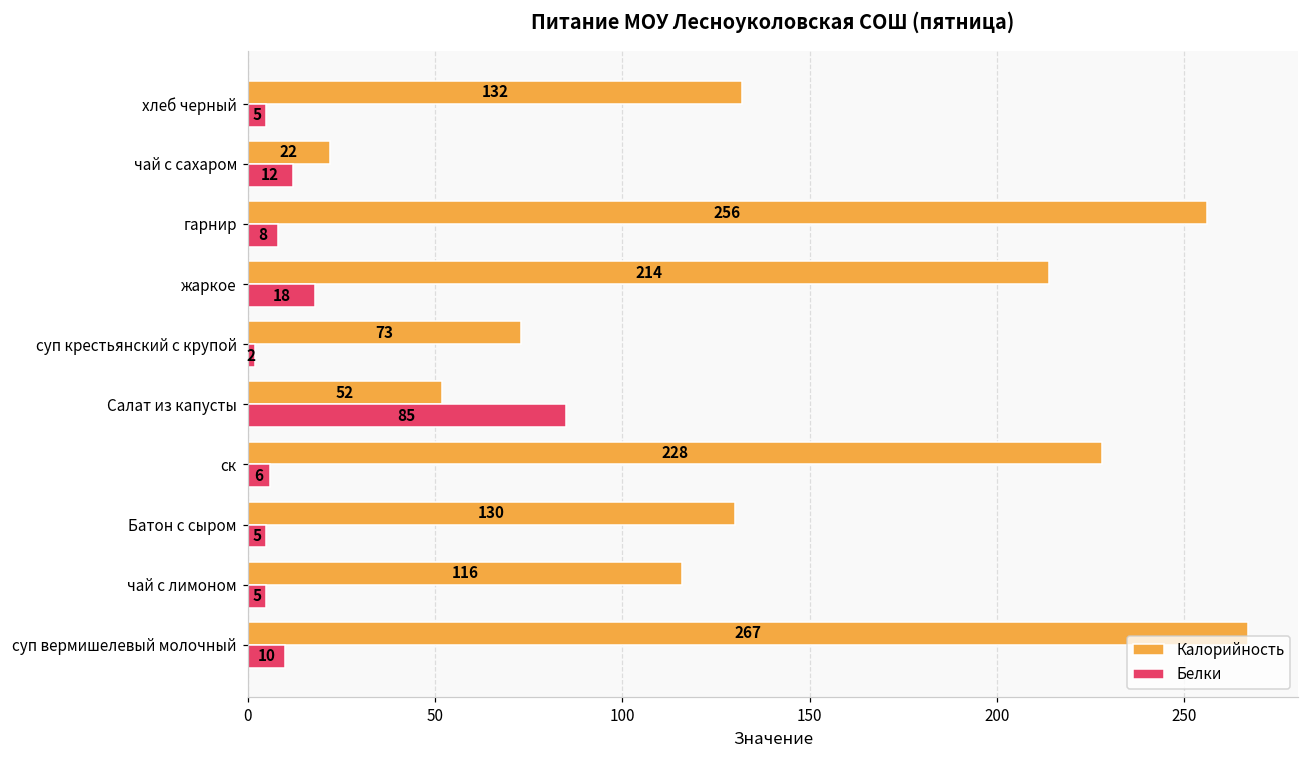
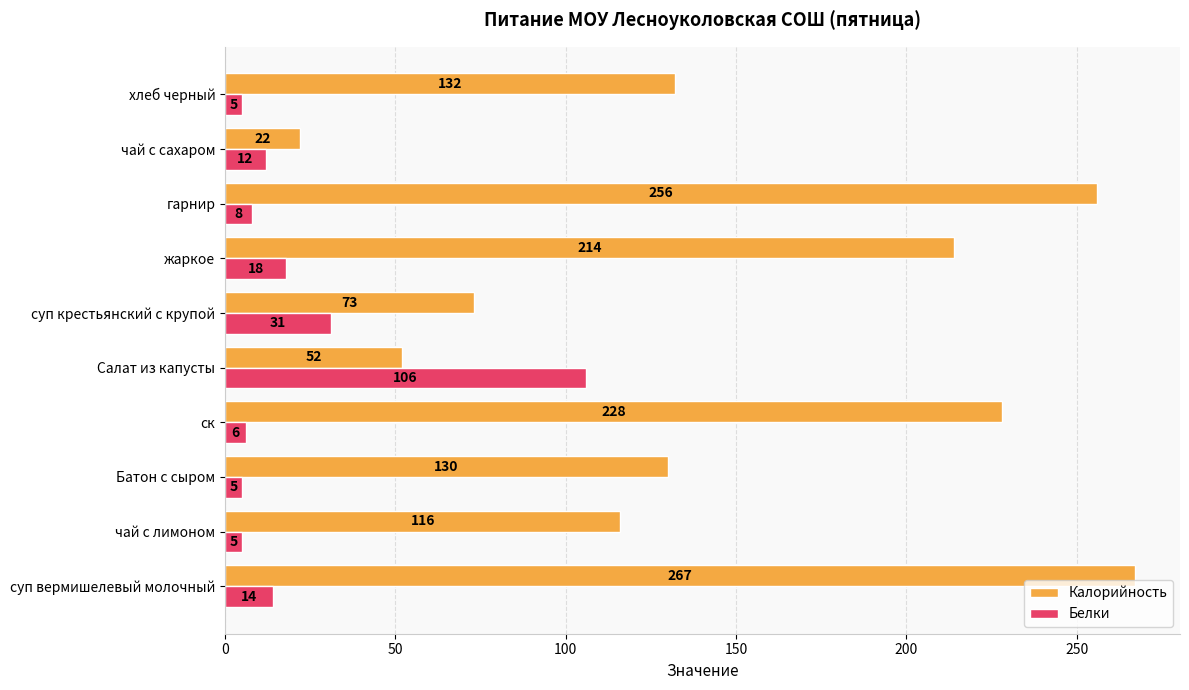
Белки, суп крестьянский с крупой: 2 -> 31
Белки, Салат из капусты: 85 -> 106
Белки, суп вермишелевый молочный: 10 -> 14
